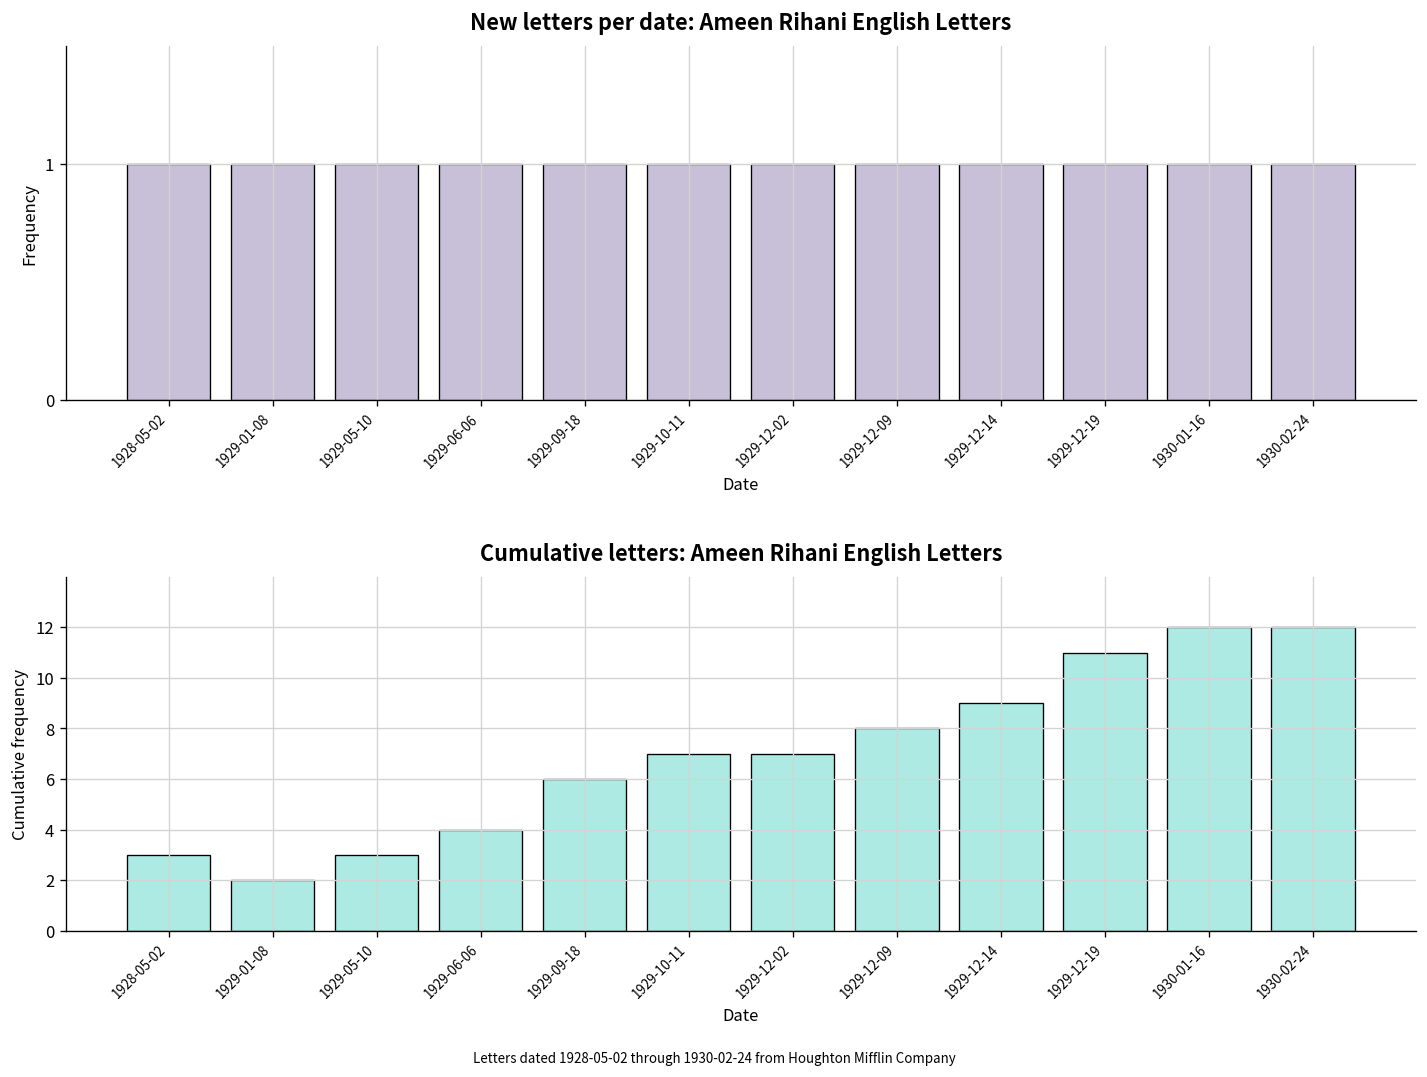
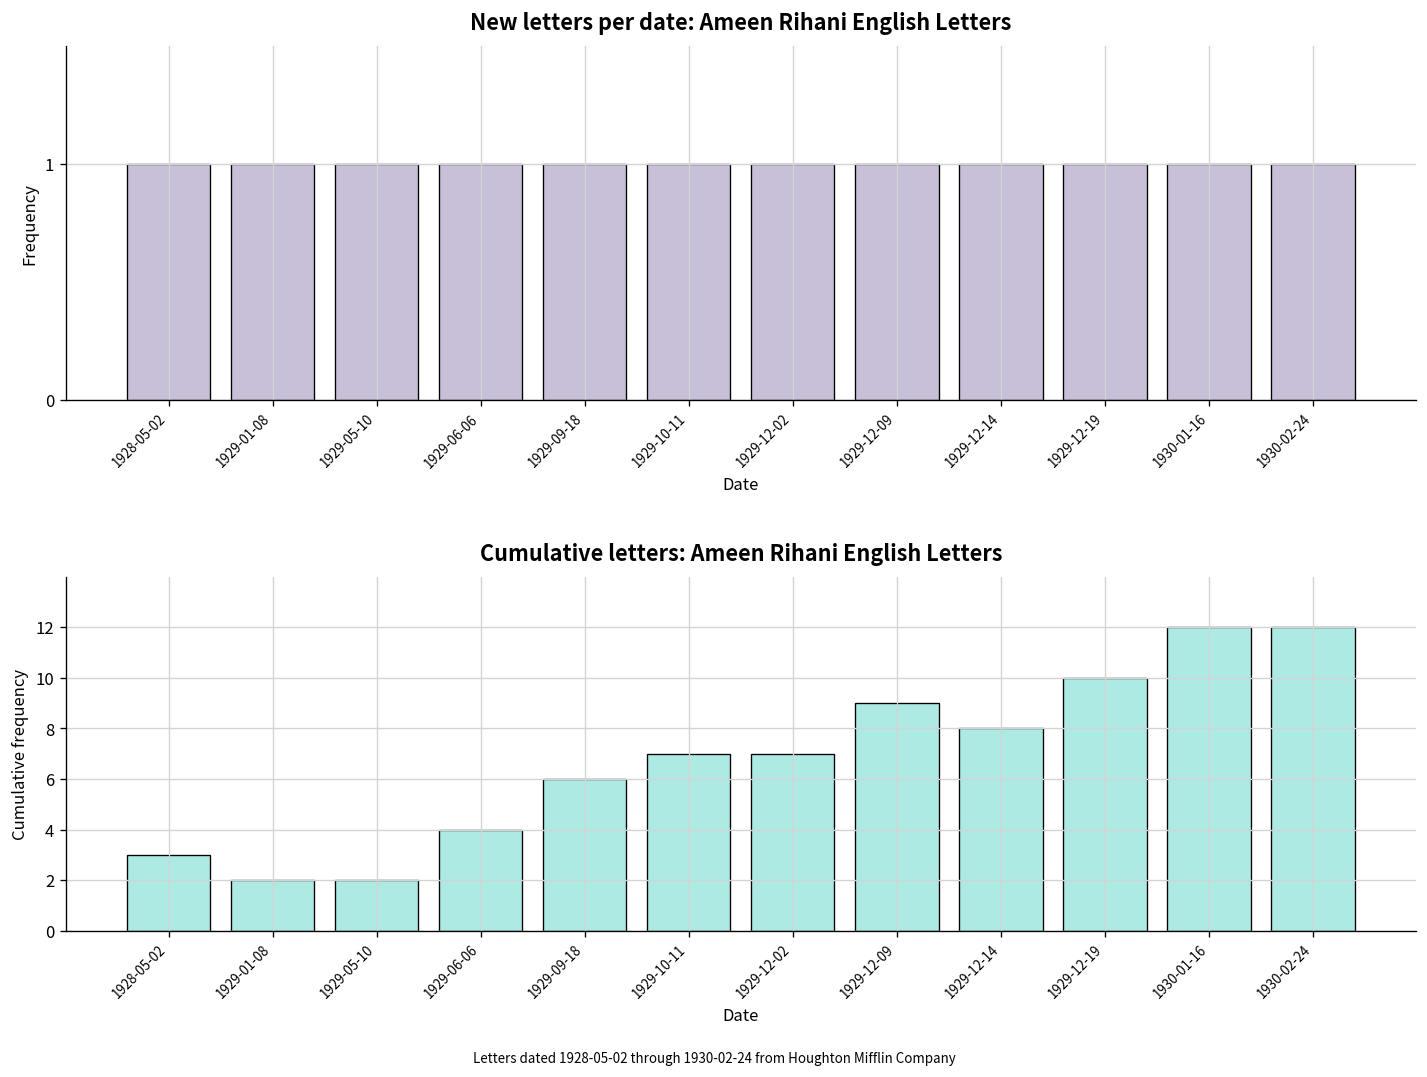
Cumulative letters: Ameen Rihani English Letters, 1929-05-10: 3 -> 2
Cumulative letters: Ameen Rihani English Letters, 1929-12-09: 8 -> 9
Cumulative letters: Ameen Rihani English Letters, 1929-12-14: 9 -> 8
Cumulative letters: Ameen Rihani English Letters, 1929-12-19: 11 -> 10
